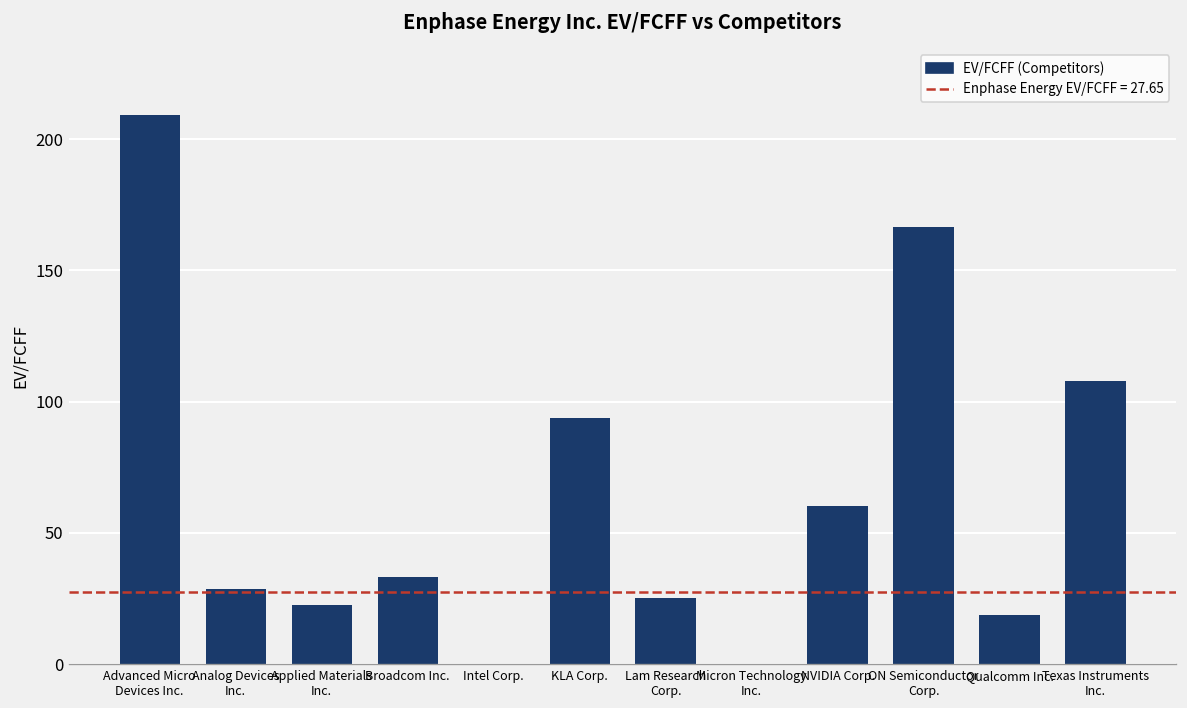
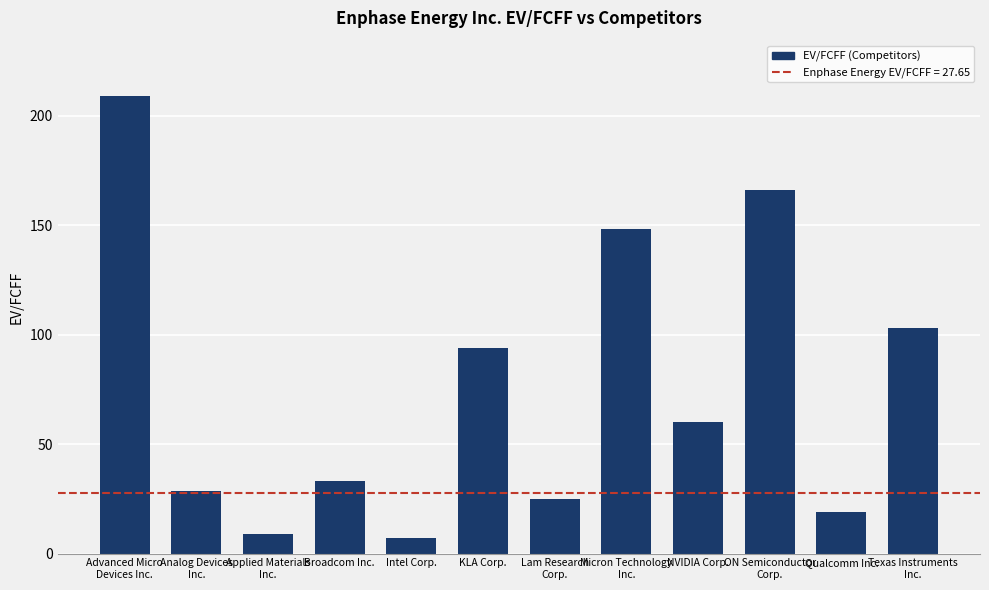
Applied Materials Inc.: 22 -> 9
Intel Corp.: 0 -> 7
Micron Technology Inc.: 0 -> 148
Texas Instruments Inc.: 108 -> 103
